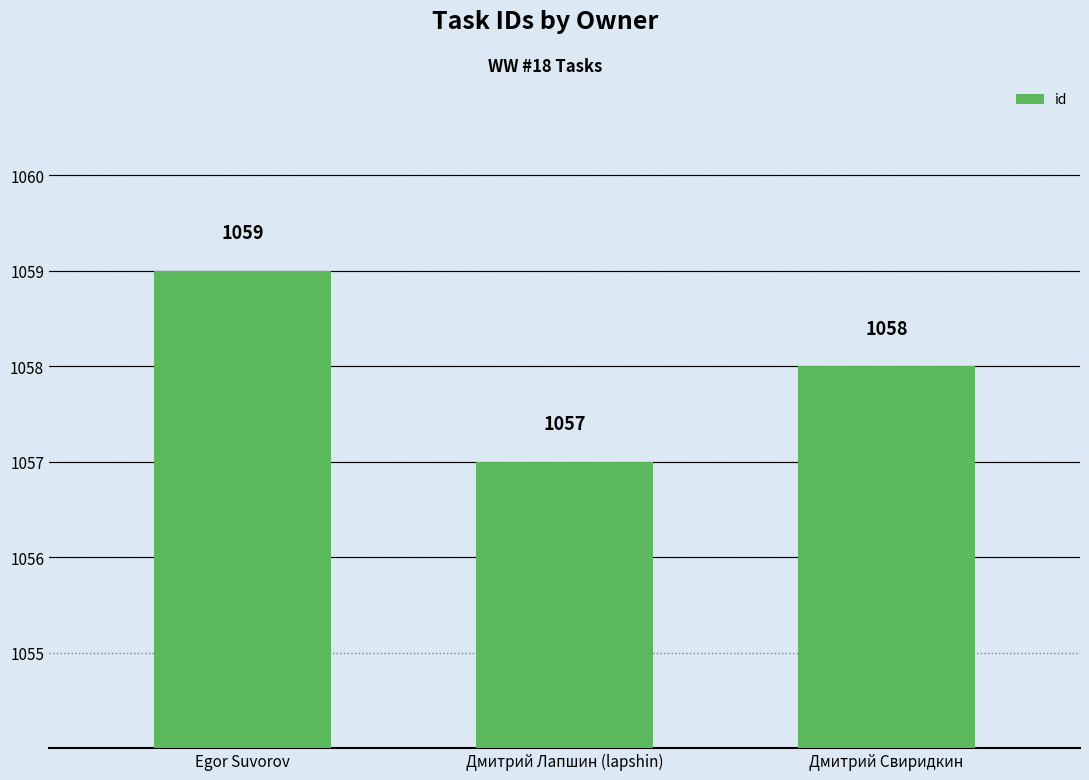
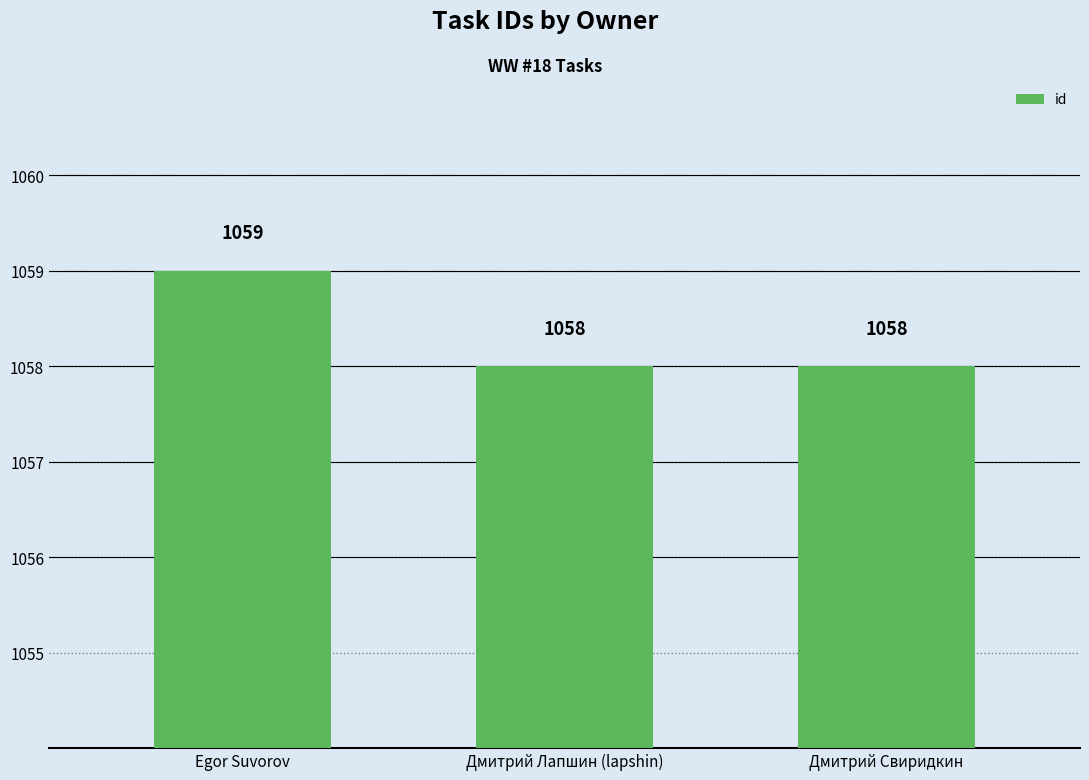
Дмитрий Лапшин (lapshin): 1057 -> 1058
